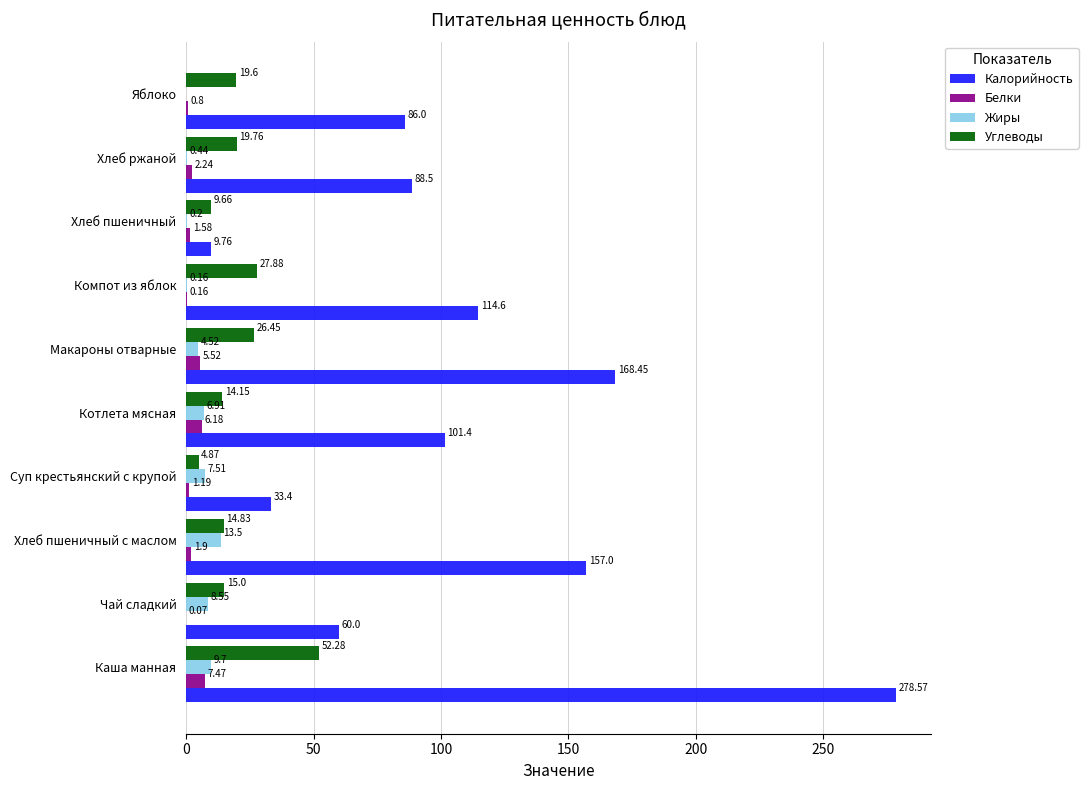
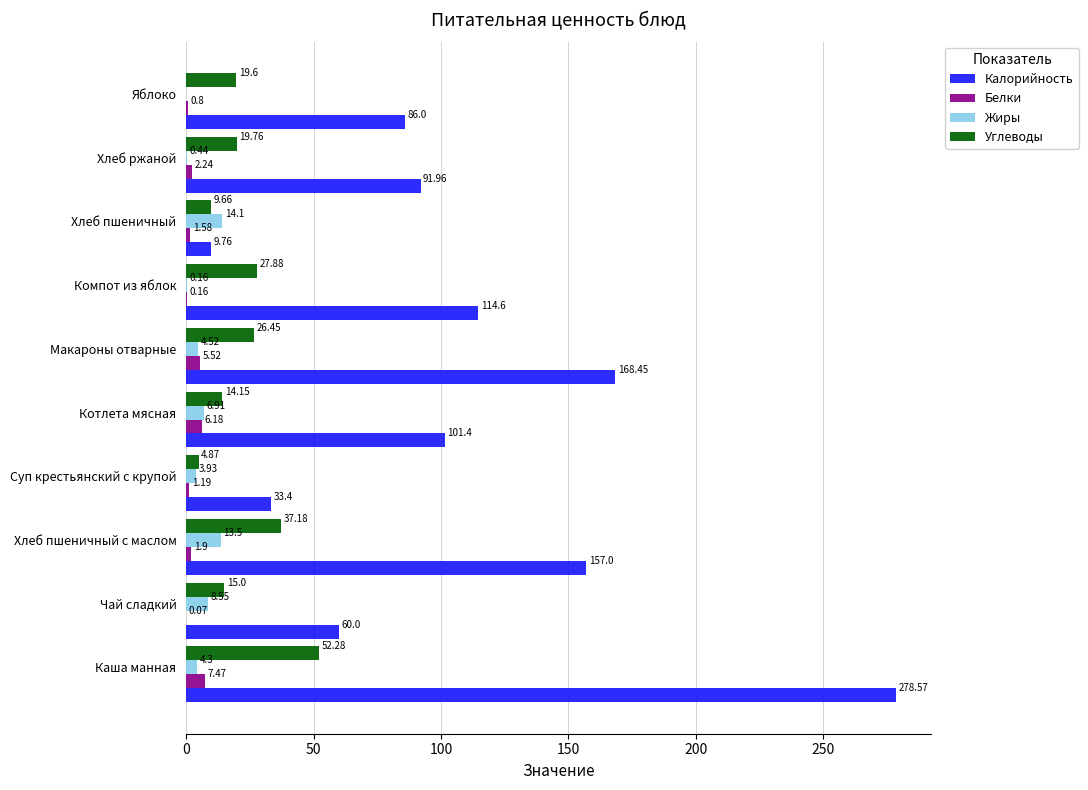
Калорийность, Хлеб ржаной: 88.5 -> 91.96
Жиры, Хлеб пшеничный: 0.2 -> 14.1
Жиры, Суп крестьянский с крупой: 7.51 -> 3.93
Углеводы, Хлеб пшеничный с маслом: 14.83 -> 37.18
Жиры, Каша манная: 9.7 -> 4.3
